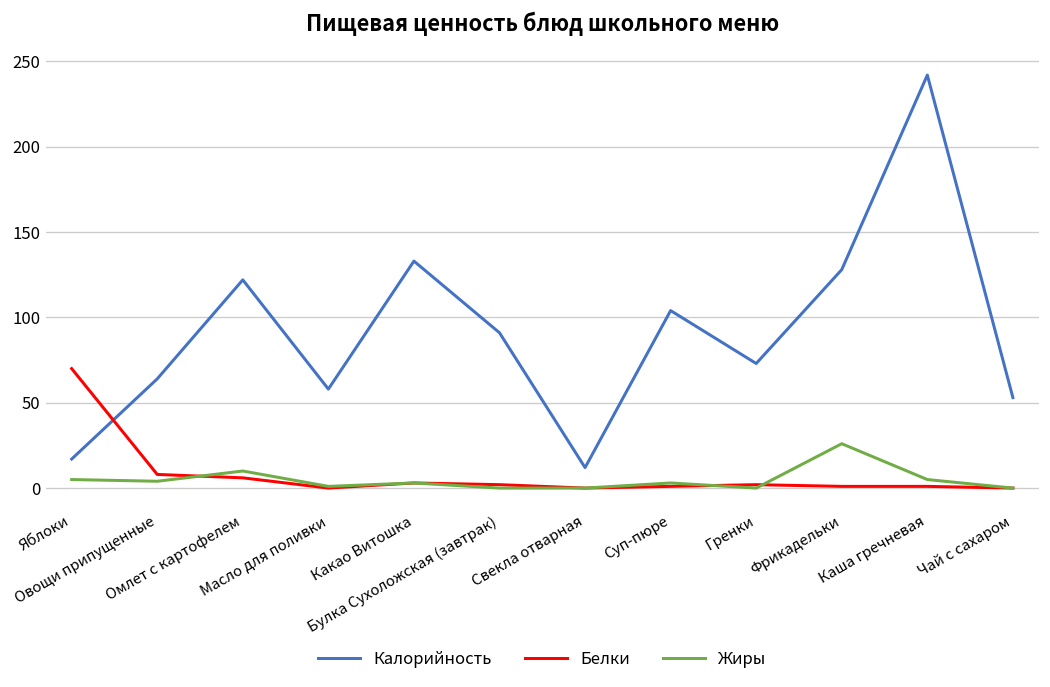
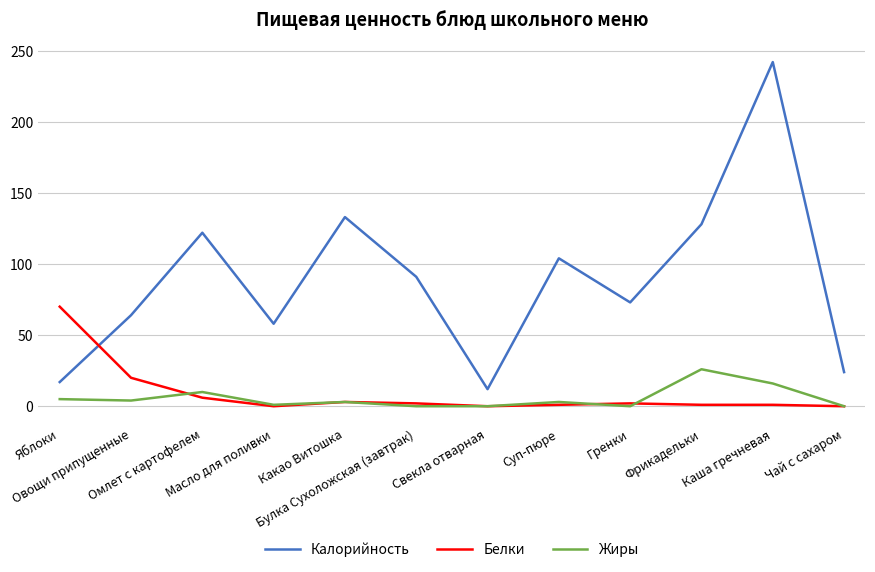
Белки, Овощи припущенные: 8 -> 20
Жиры, Каша гречневая: 5 -> 16
Калорийность, Чай с сахаром: 53 -> 24
